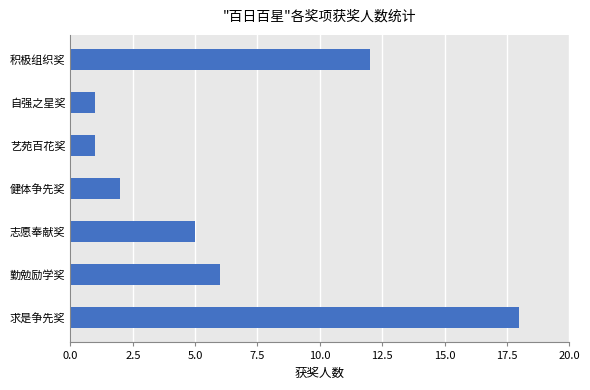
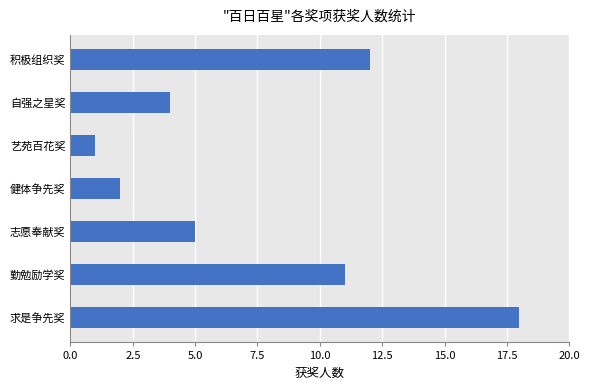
自强之星奖: 1 -> 4
勤勉励学奖: 6 -> 11
